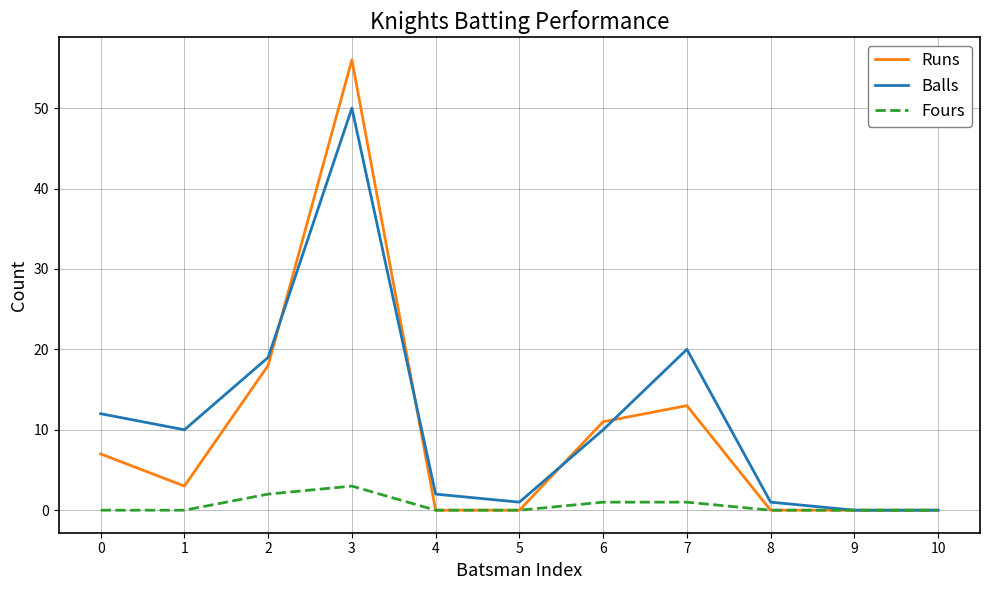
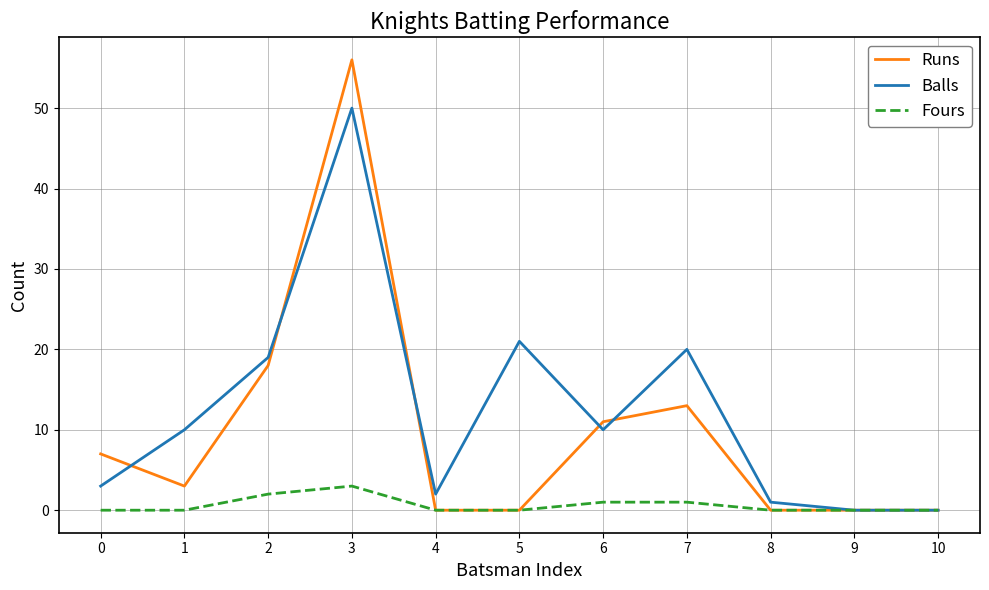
Balls, 0: 12 -> 3
Balls, 5: 1 -> 21
